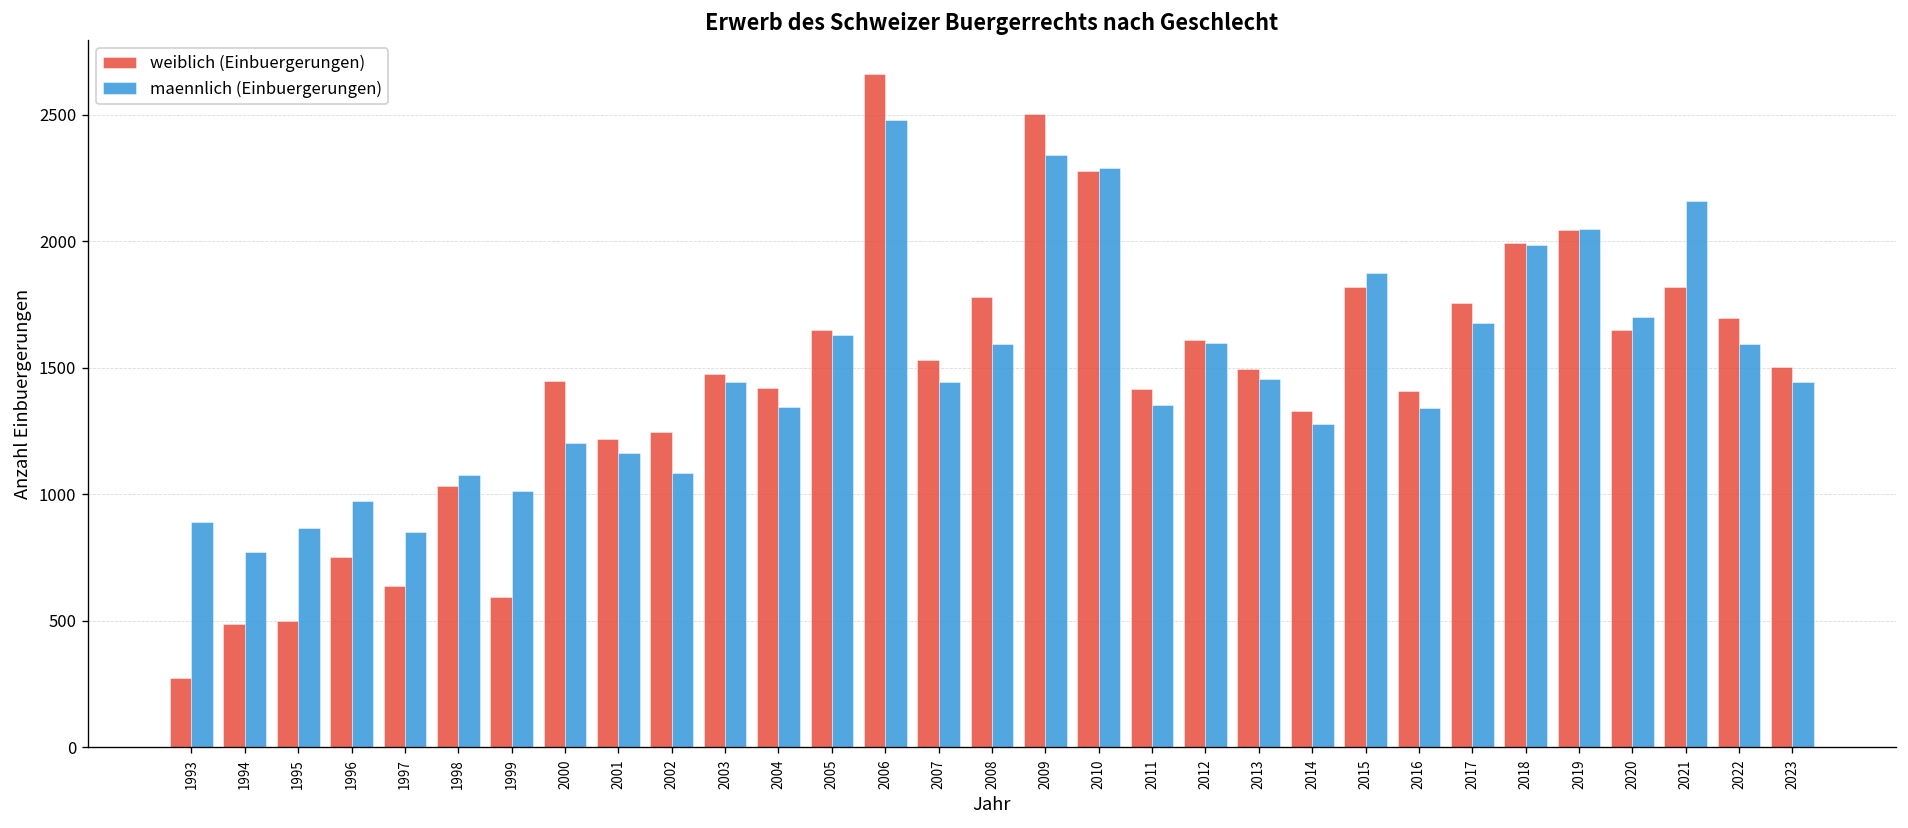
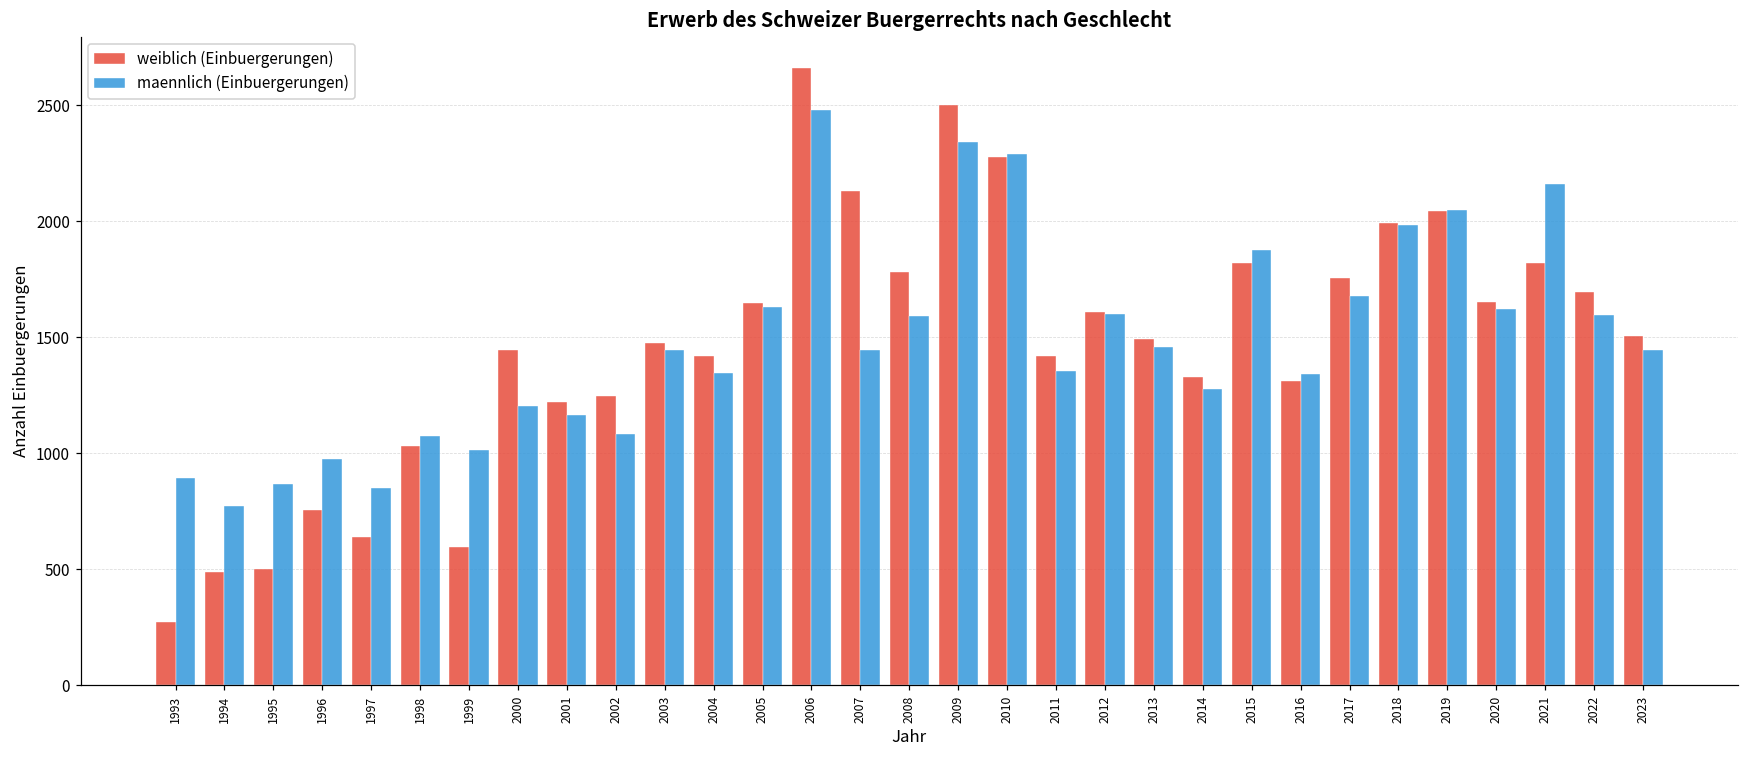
weiblich (Einbuergerungen), 2007: 1530 -> 2130
weiblich (Einbuergerungen), 2016: 1410 -> 1310
maennlich (Einbuergerungen), 2020: 1700 -> 1620
